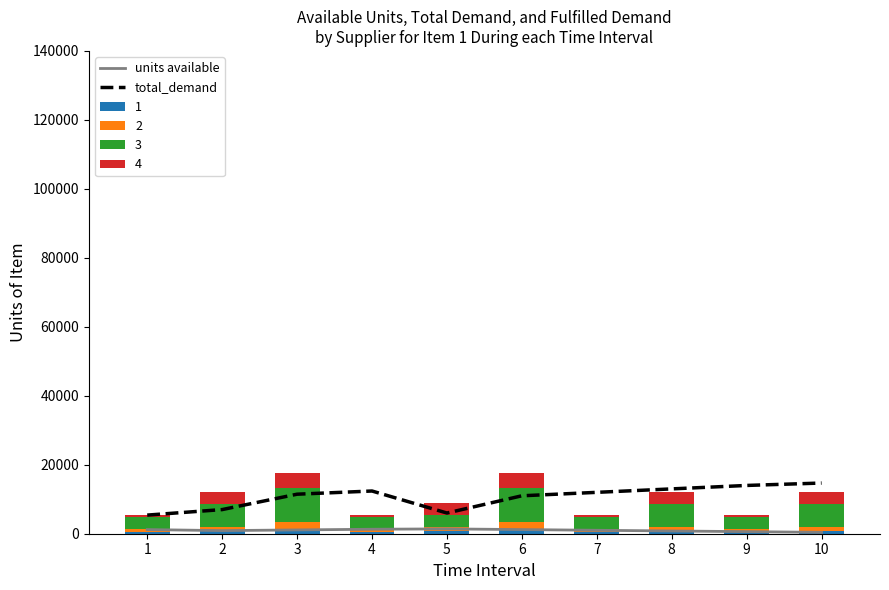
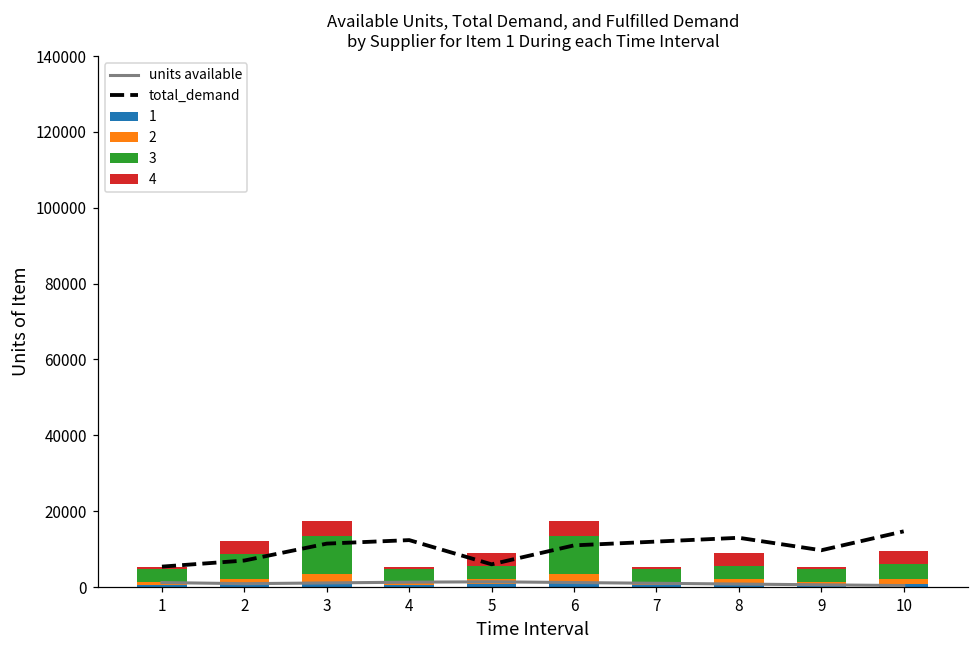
3, 8: 7000 -> 3000
total_demand, 9: 14000 -> 10000
3, 10: 7000 -> 4000
